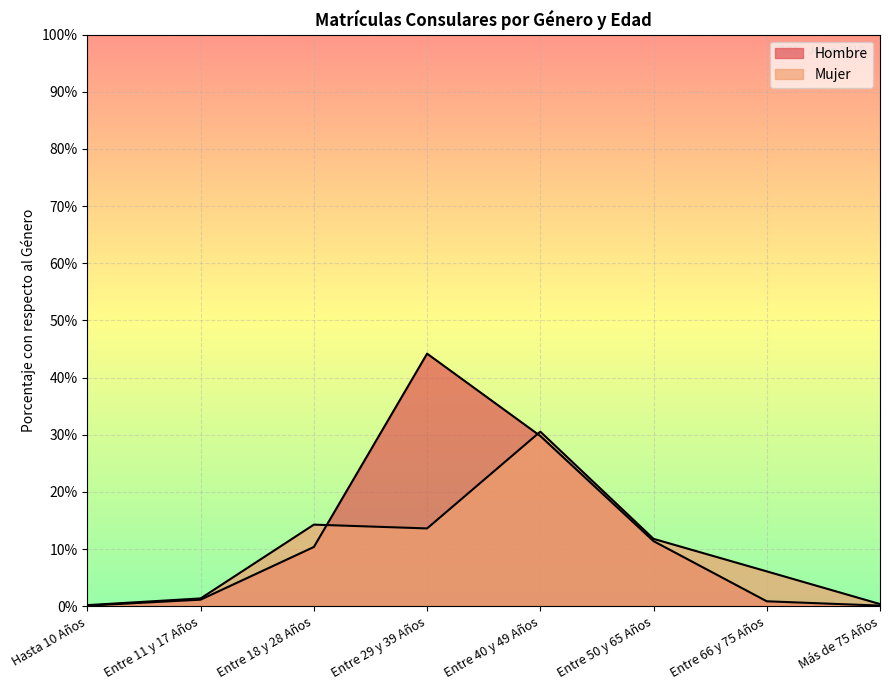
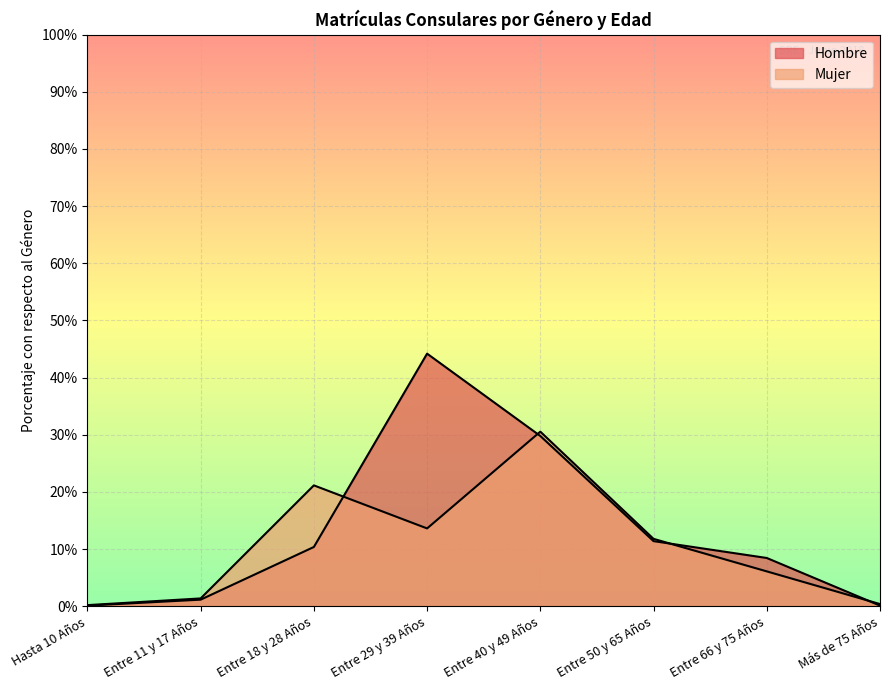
Mujer, Entre 18 y 28 Años: 14% -> 21%
Hombre, Entre 66 y 75 Años: 1% -> 8%
